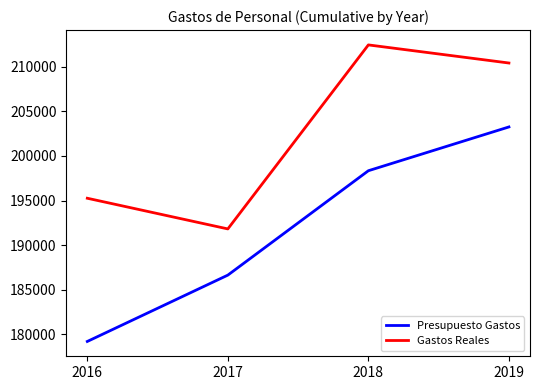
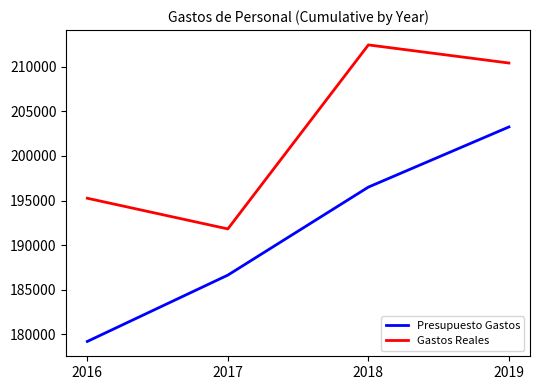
Presupuesto Gastos, 2018: 198000 -> 197000
